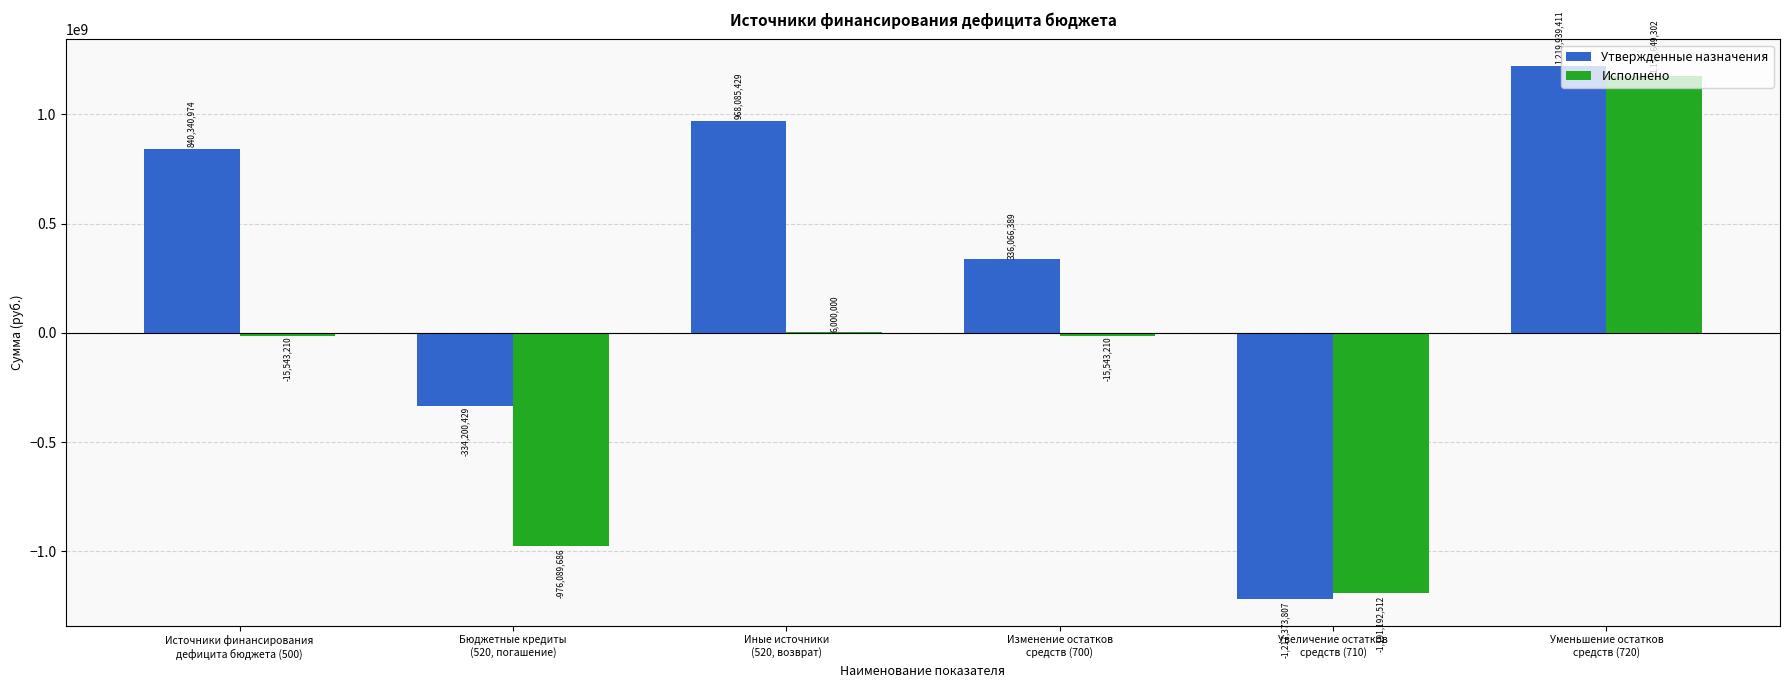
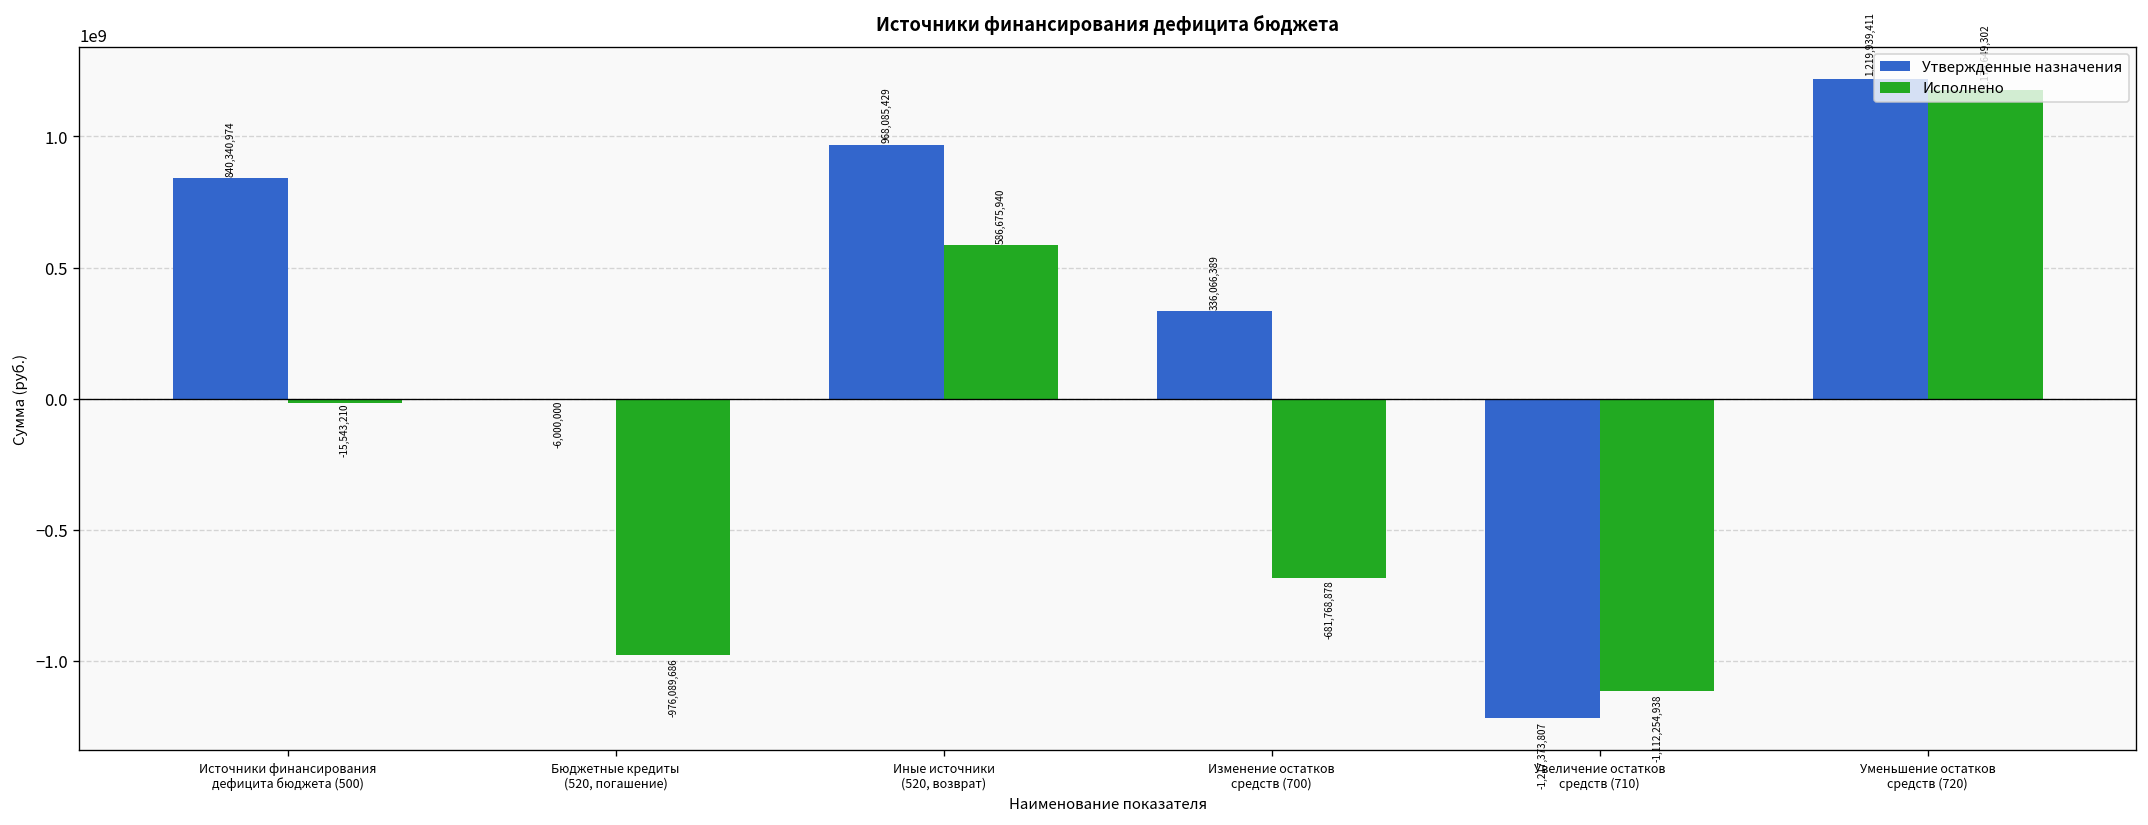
Утвержденные назначения, Бюджетные кредиты (520, погашение): -334,200,429 -> -6,000,000
Исполнено, Иные источники (520, возврат): 6,000,000 -> 586,675,940
Исполнено, Изменение остатков средств (700): -15,543,210 -> -681,768,878
Исполнено, Увеличение остатков средств (710): -1,191,192,512 -> -1,112,254,938
